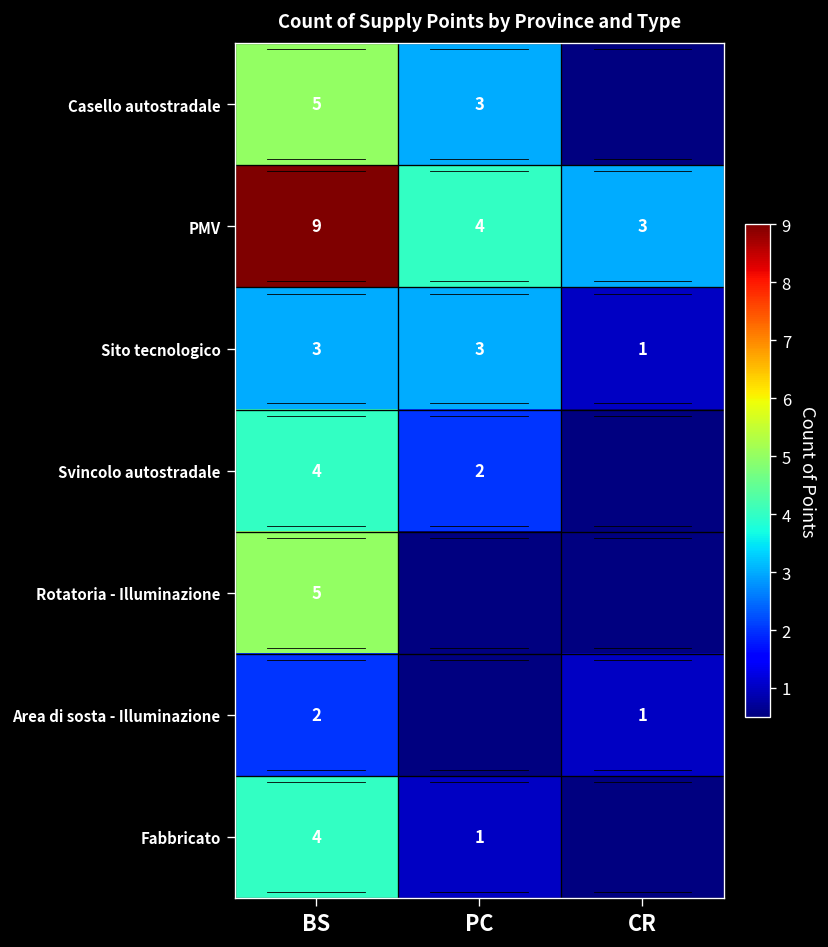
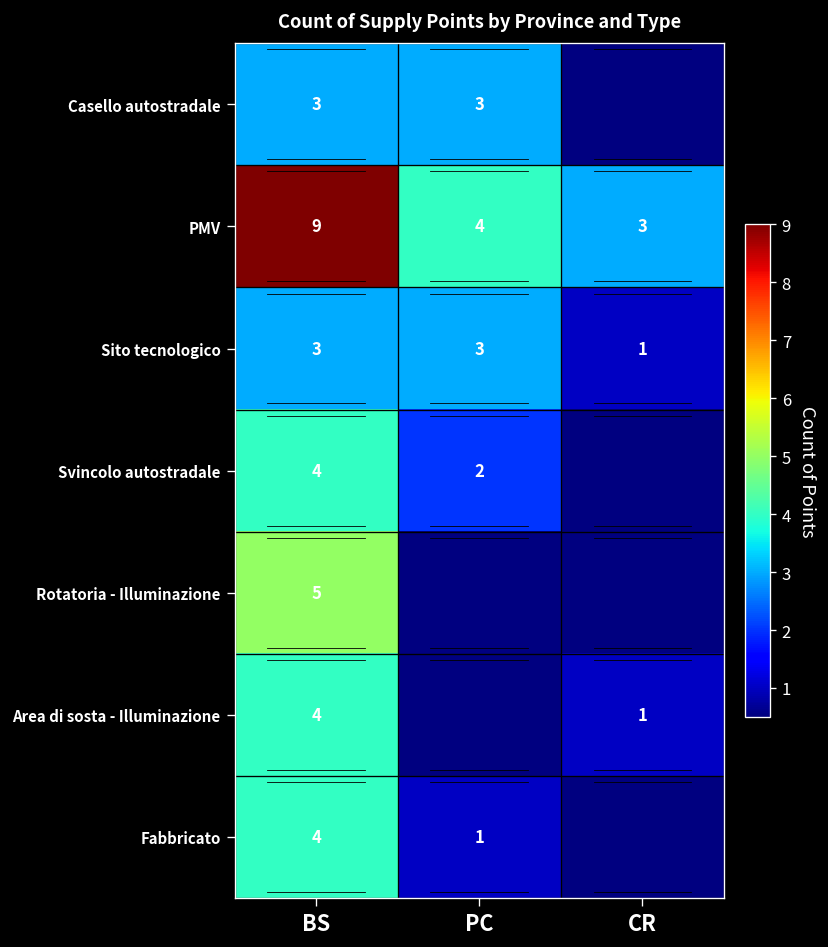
Casello autostradale, BS: 5 -> 3
Area di sosta - Illuminazione, BS: 2 -> 4
